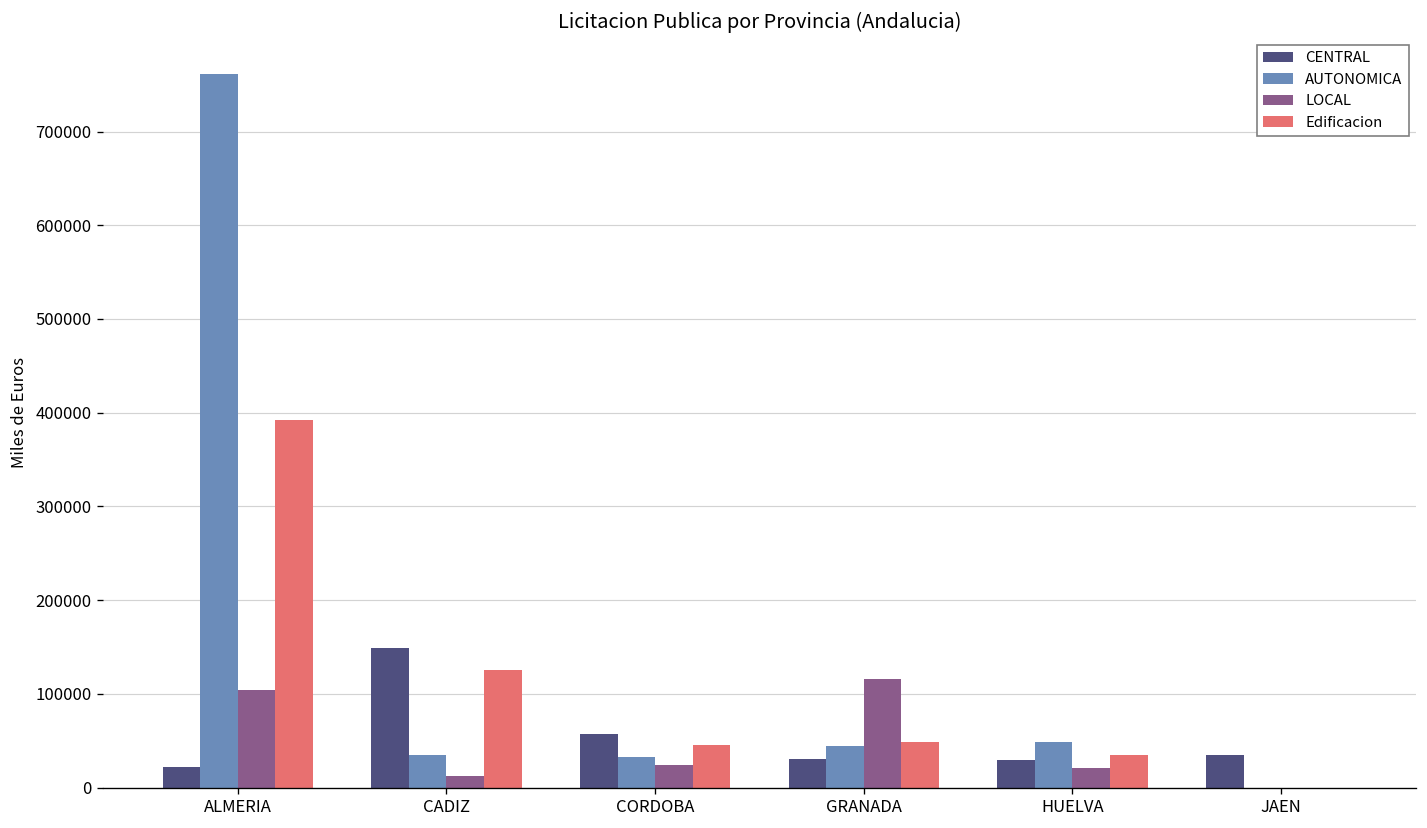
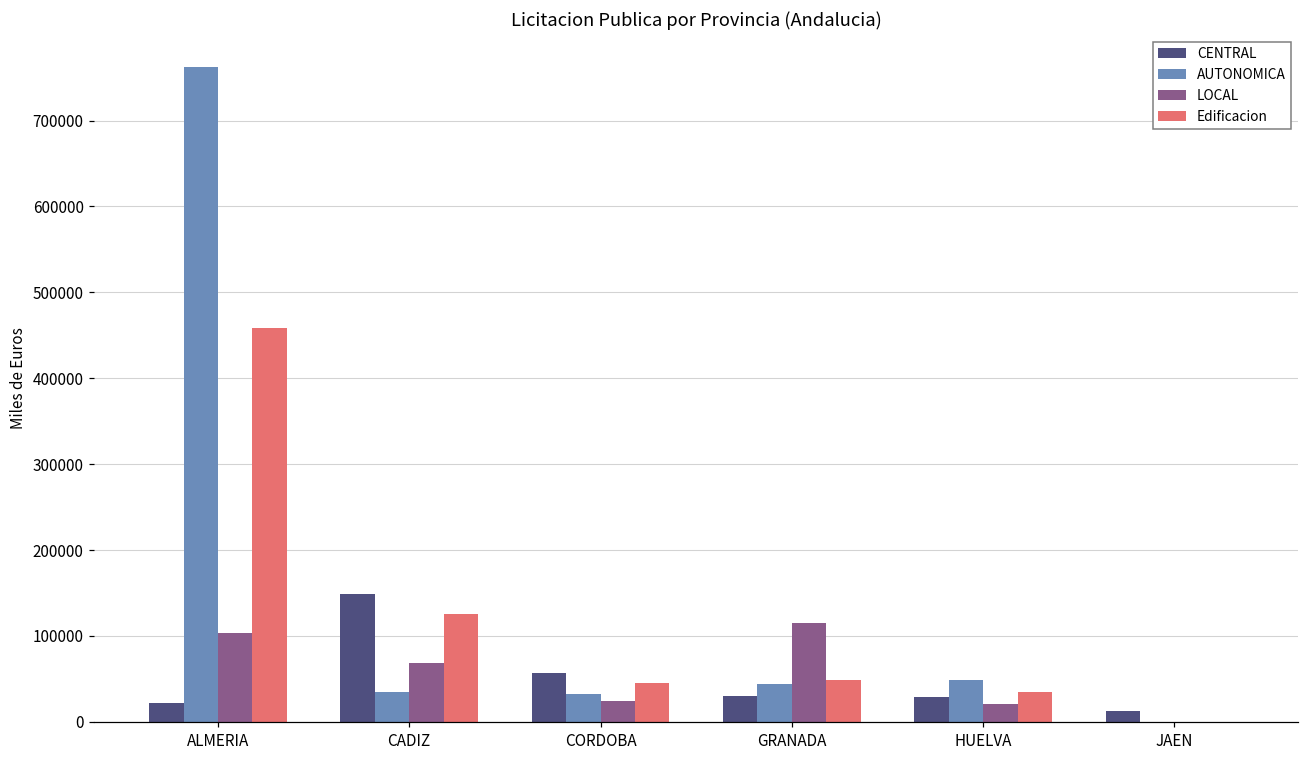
Edificacion, ALMERIA: 390000 -> 460000
LOCAL, CADIZ: 10000 -> 70000
CENTRAL, JAEN: 40000 -> 10000
